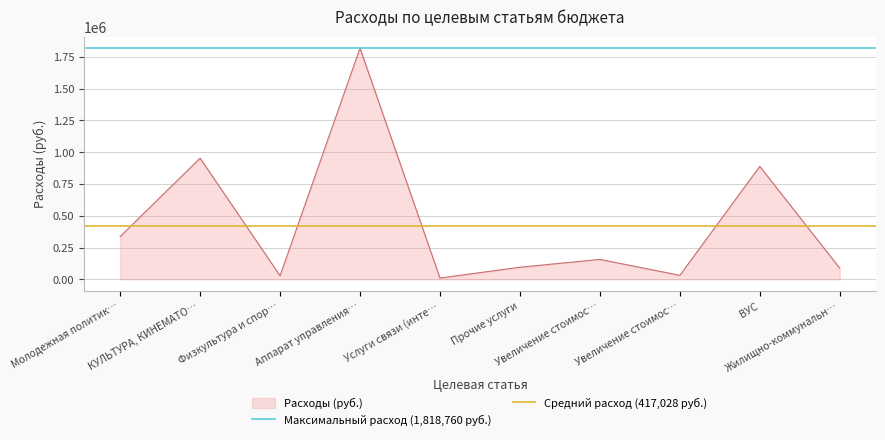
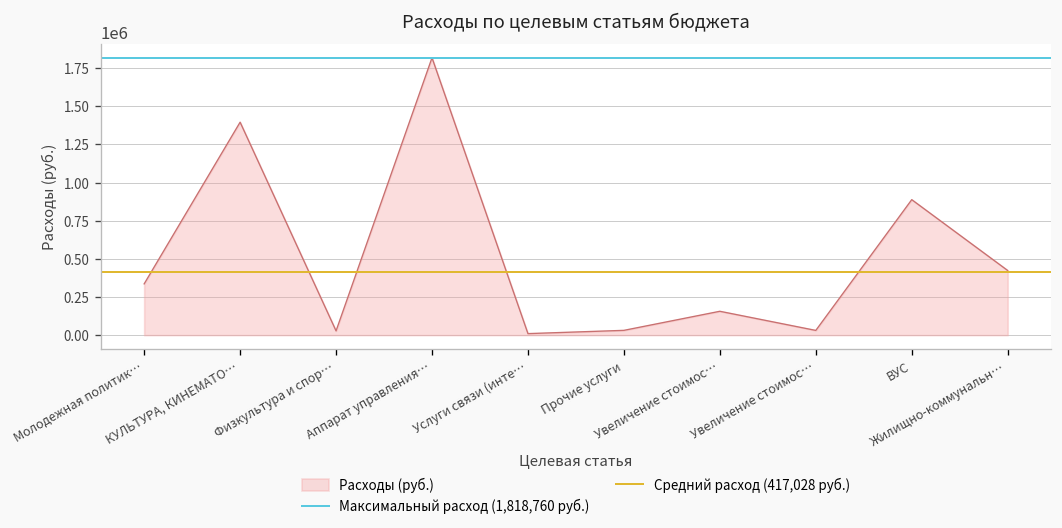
КУЛЬТУРА, КИНЕМАТО…: 950000 -> 1400000
Прочие услуги: 90000 -> 30000
Жилищно-коммунальн…: 90000 -> 420000
